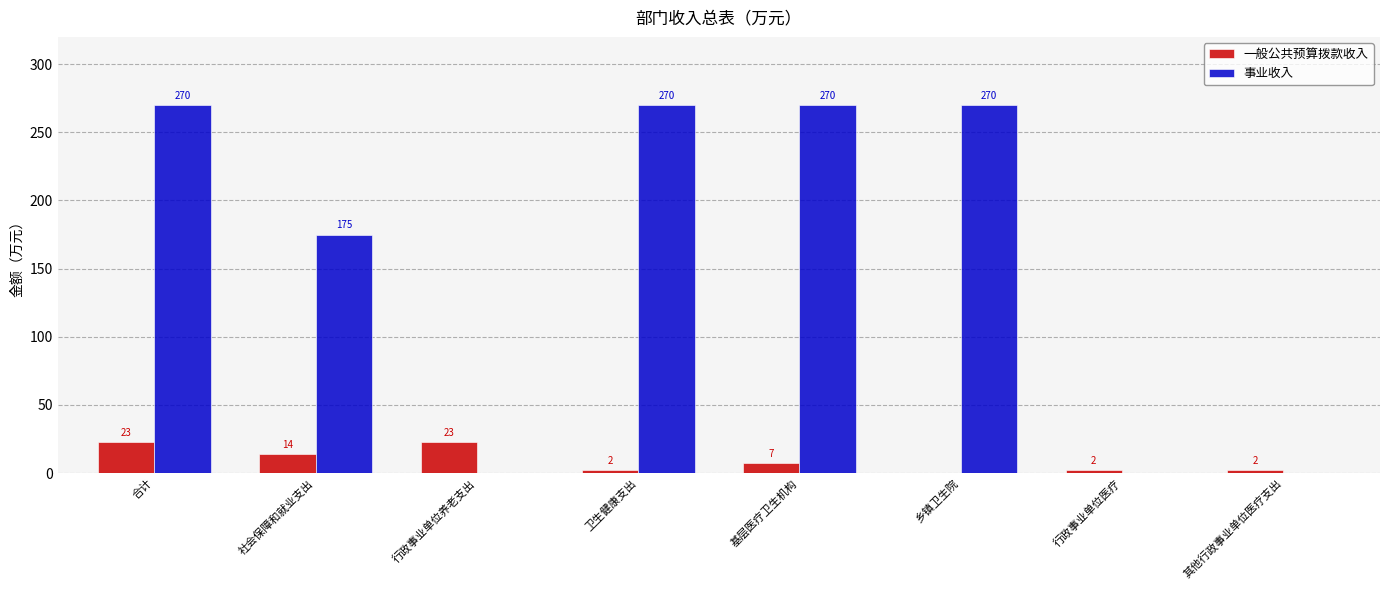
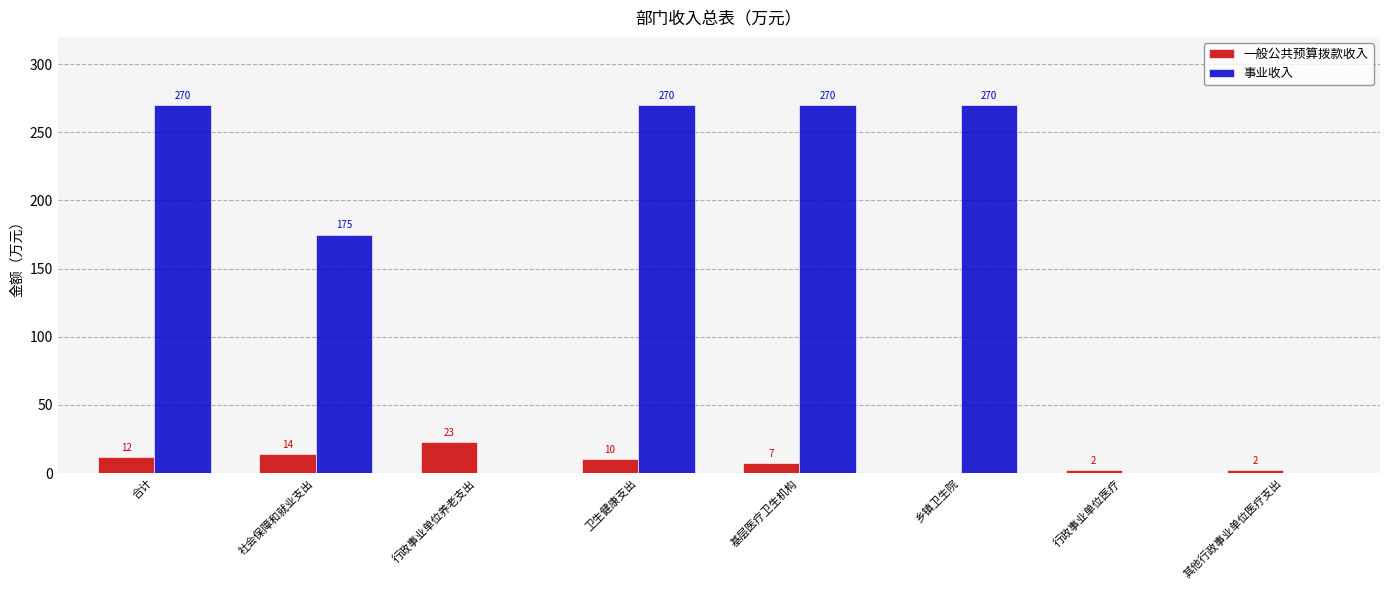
一般公共预算拨款收入, 合计: 23 -> 12
一般公共预算拨款收入, 卫生健康支出: 2 -> 10
